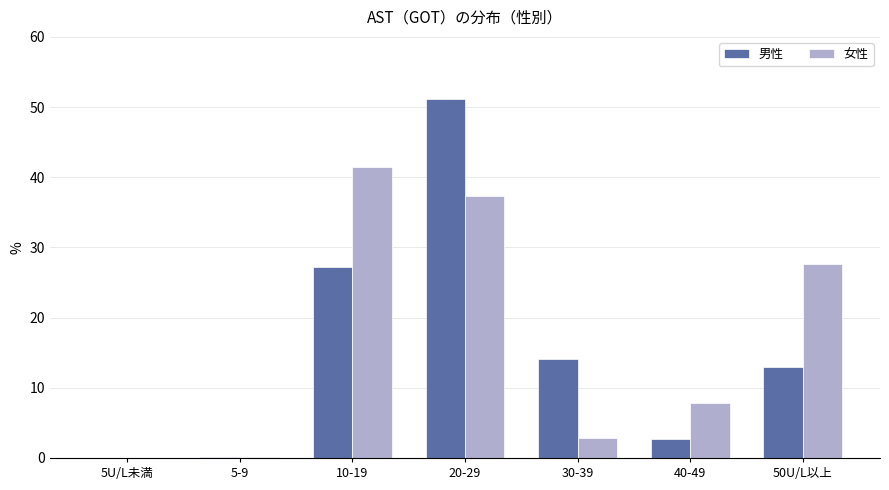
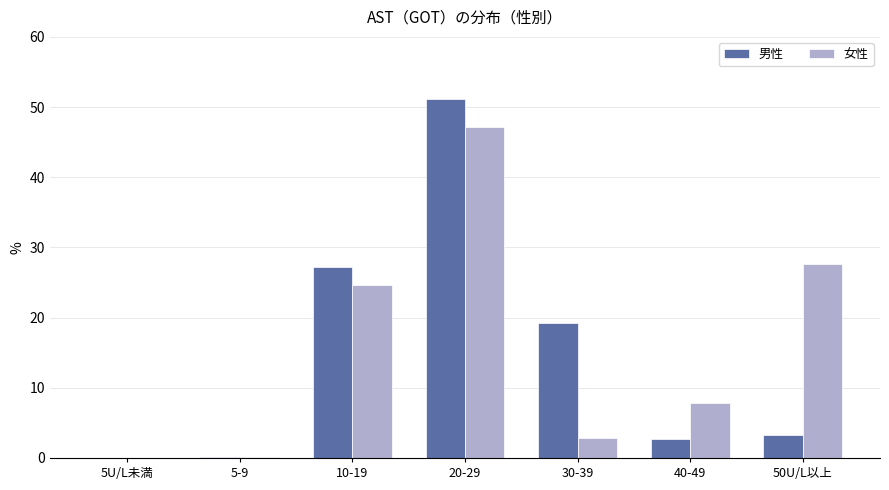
女性, 10-19: 41 -> 25
女性, 20-29: 37 -> 47
男性, 30-39: 14 -> 19
男性, 50U/L以上: 13 -> 3
